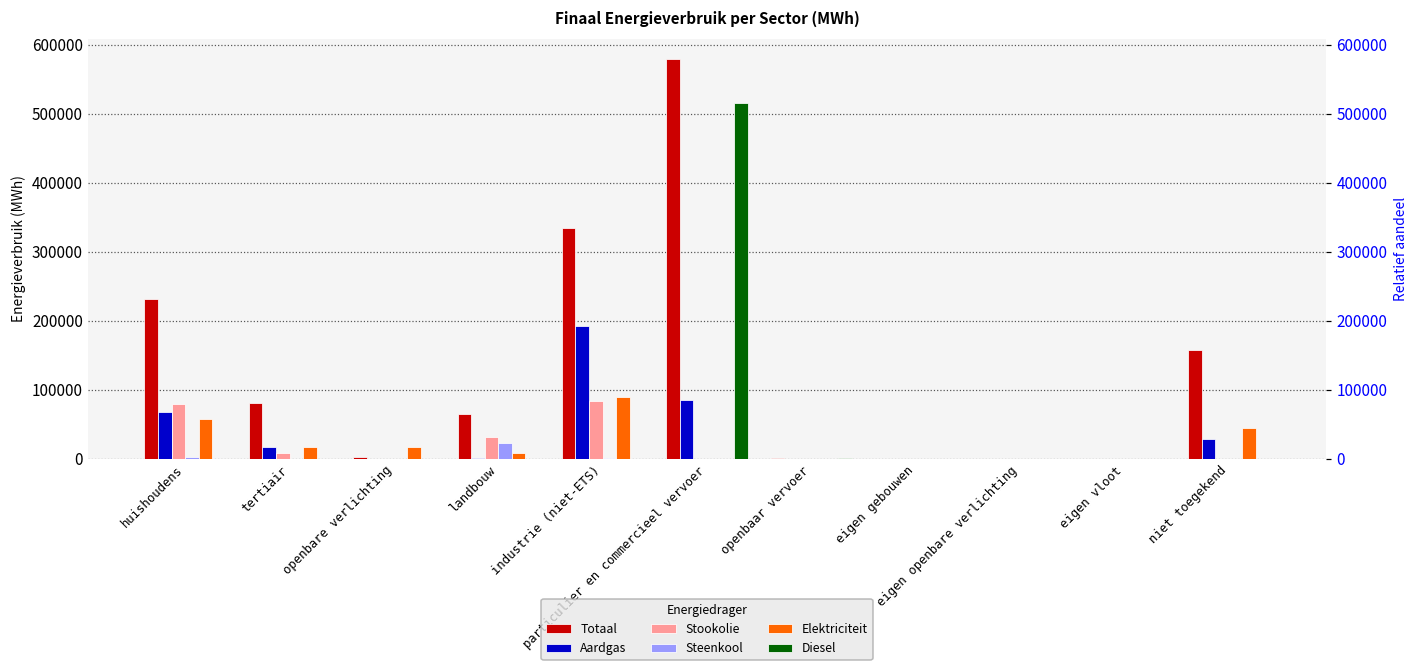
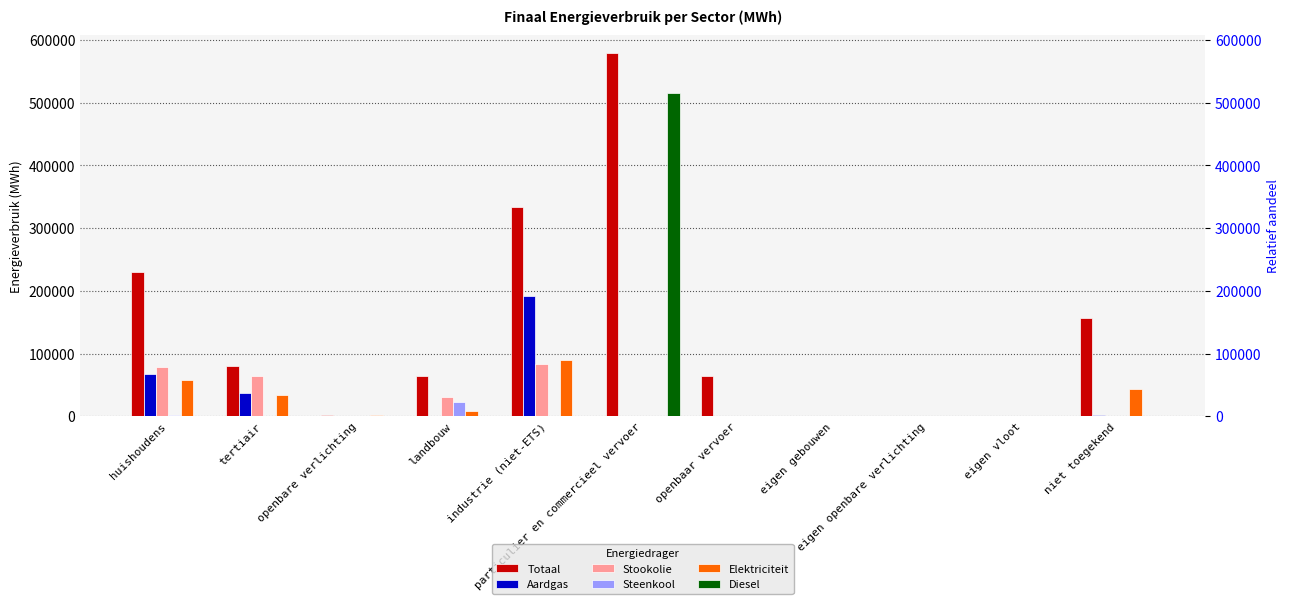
Aardgas, tertiair: 20000 -> 40000
Stookolie, tertiair: 10000 -> 60000
Elektriciteit, tertiair: 20000 -> 30000
Elektriciteit, openbare verlichting: 20000 -> 0
Aardgas, particulier en commercieel vervoer: 80000 -> 0
Totaal, openbaar vervoer: 0 -> 60000
Aardgas, niet toegekend: 30000 -> 0
